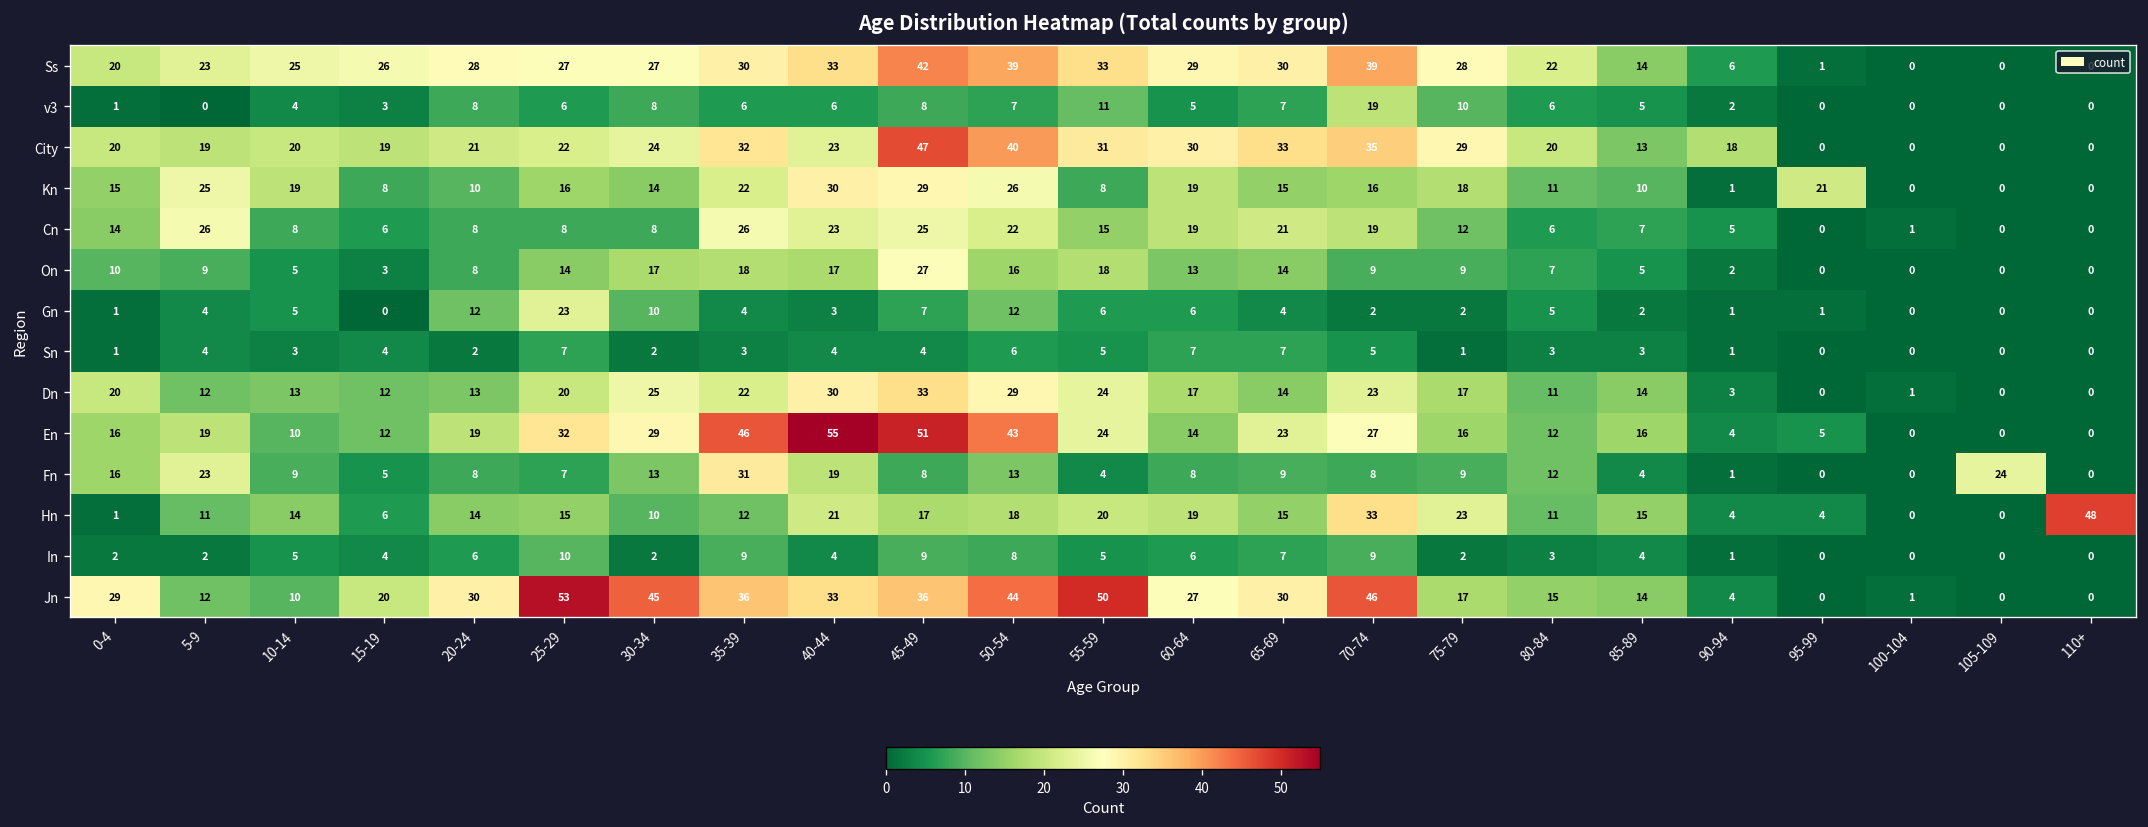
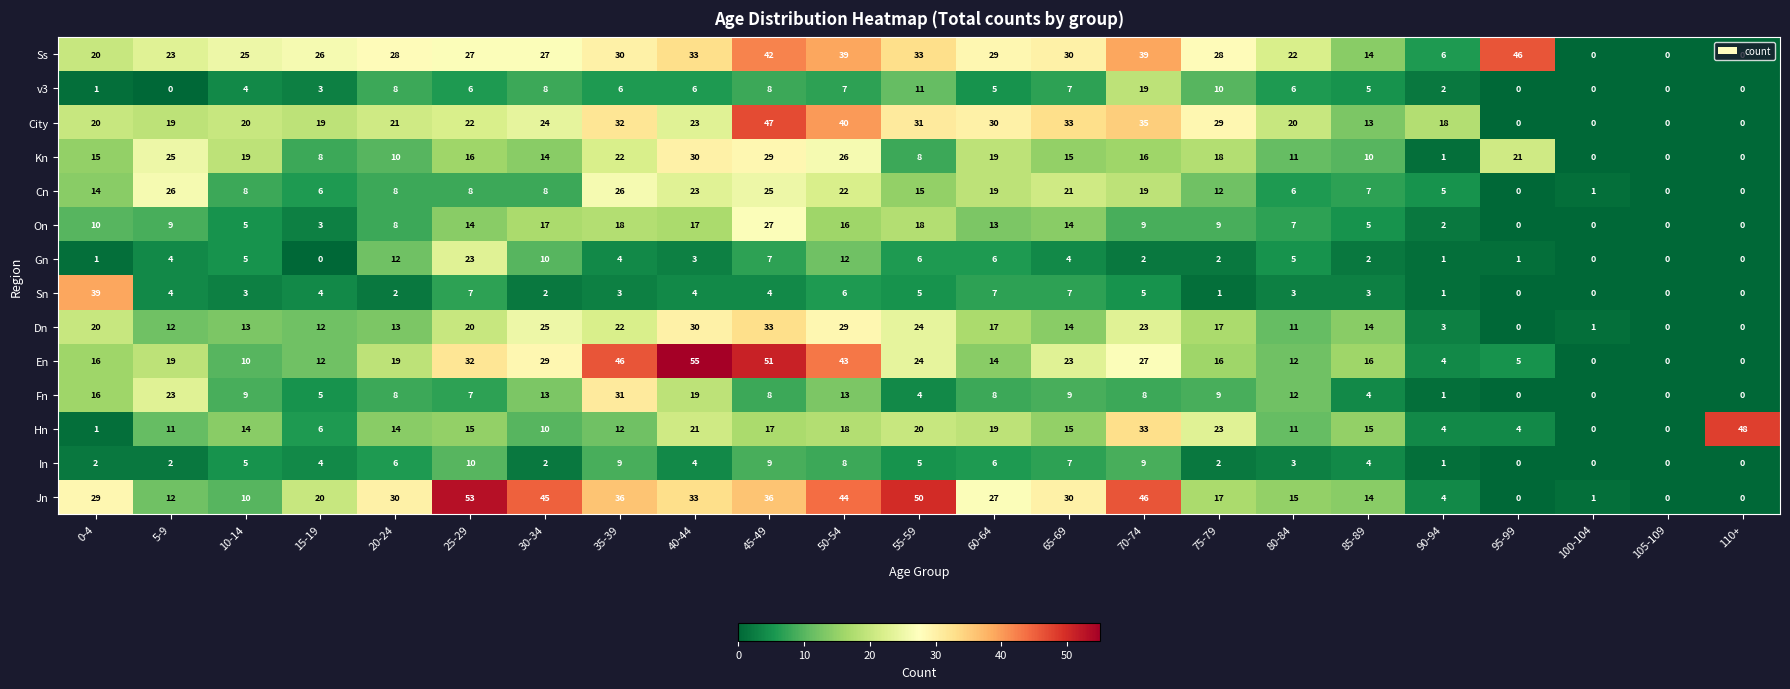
Ss, 95-99: 1 -> 46
Sn, 0-4: 1 -> 39
Fn, 105-109: 24 -> 0
